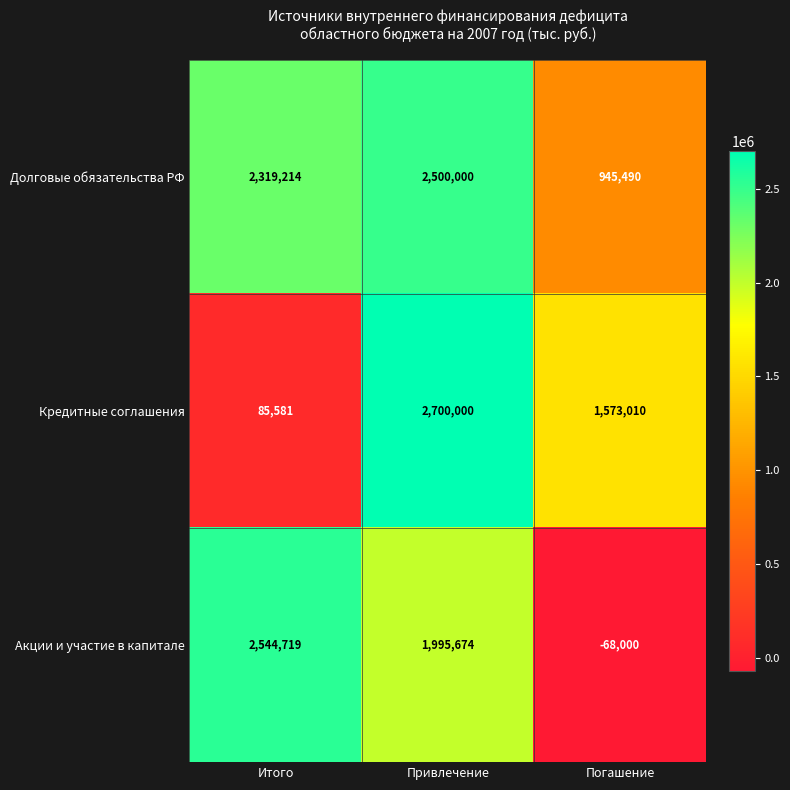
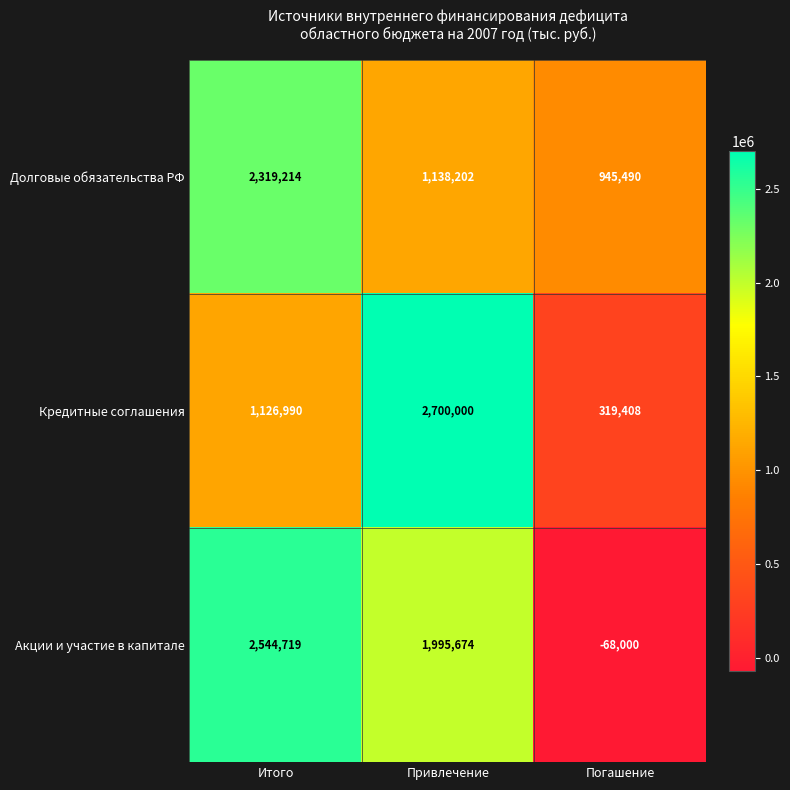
Долговые обязательства РФ, Привлечение: 2,500,000 -> 1,138,202
Кредитные соглашения, Итого: 85,581 -> 1,126,990
Кредитные соглашения, Погашение: 1,573,010 -> 319,408
